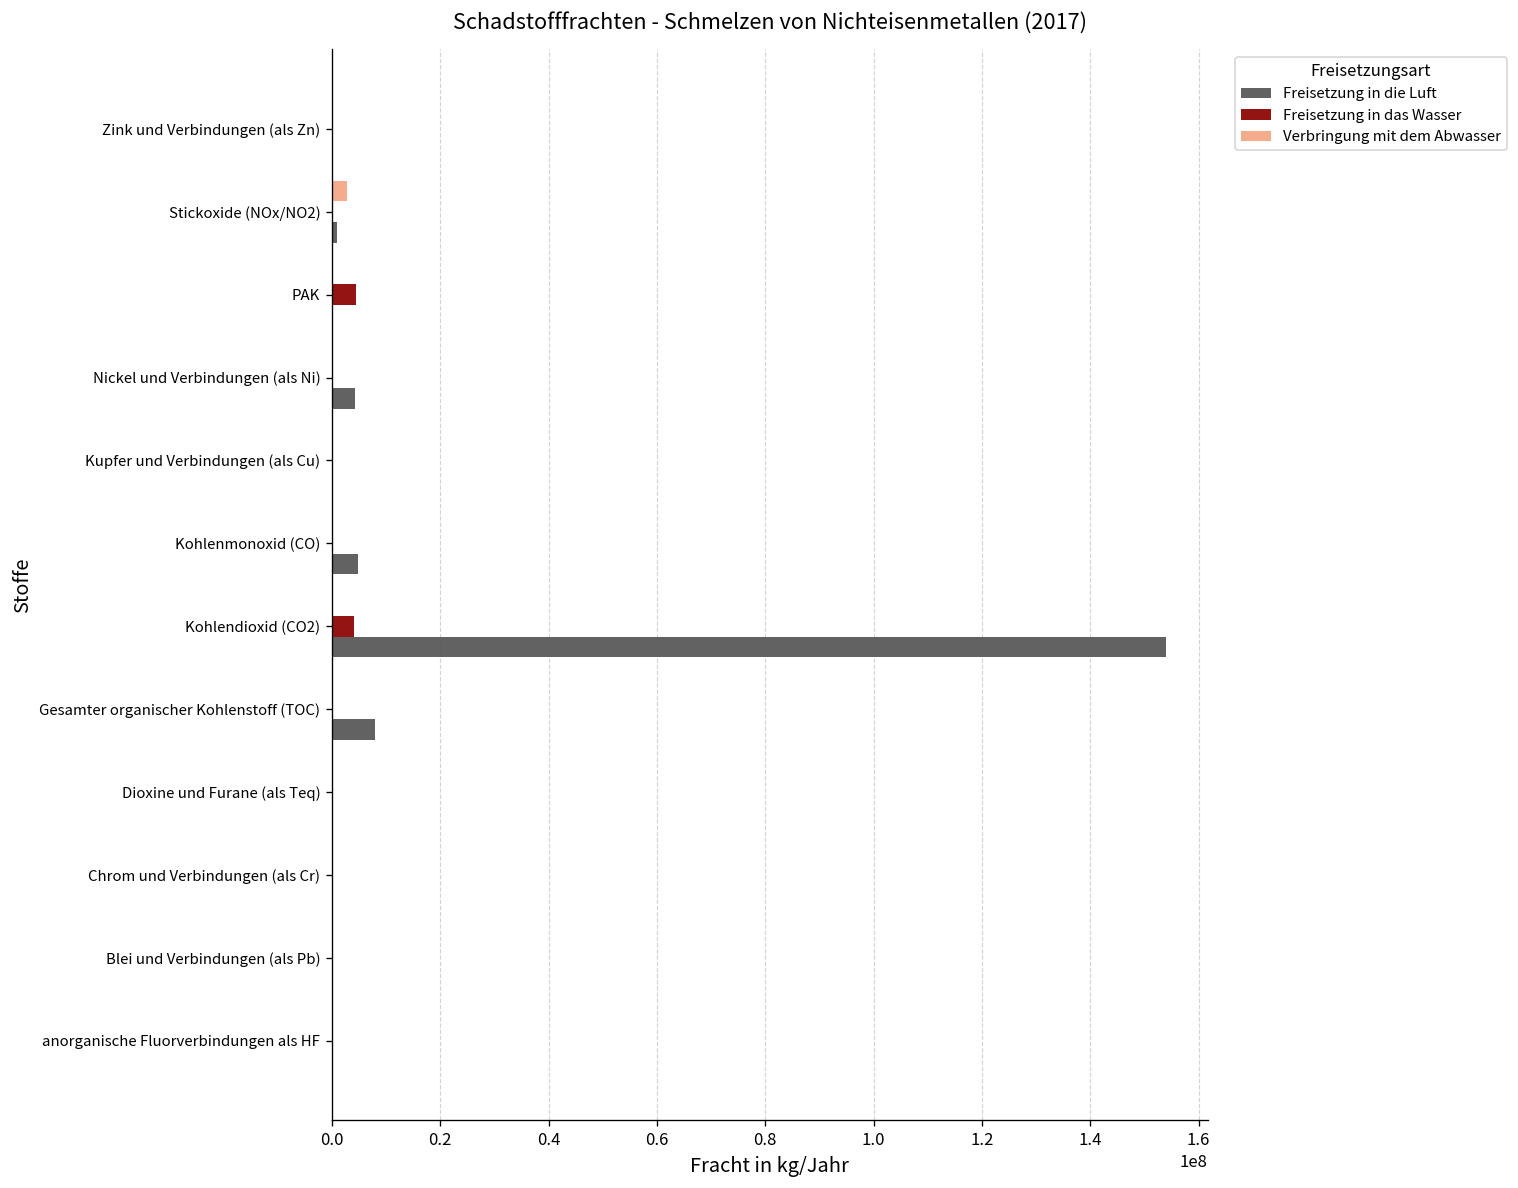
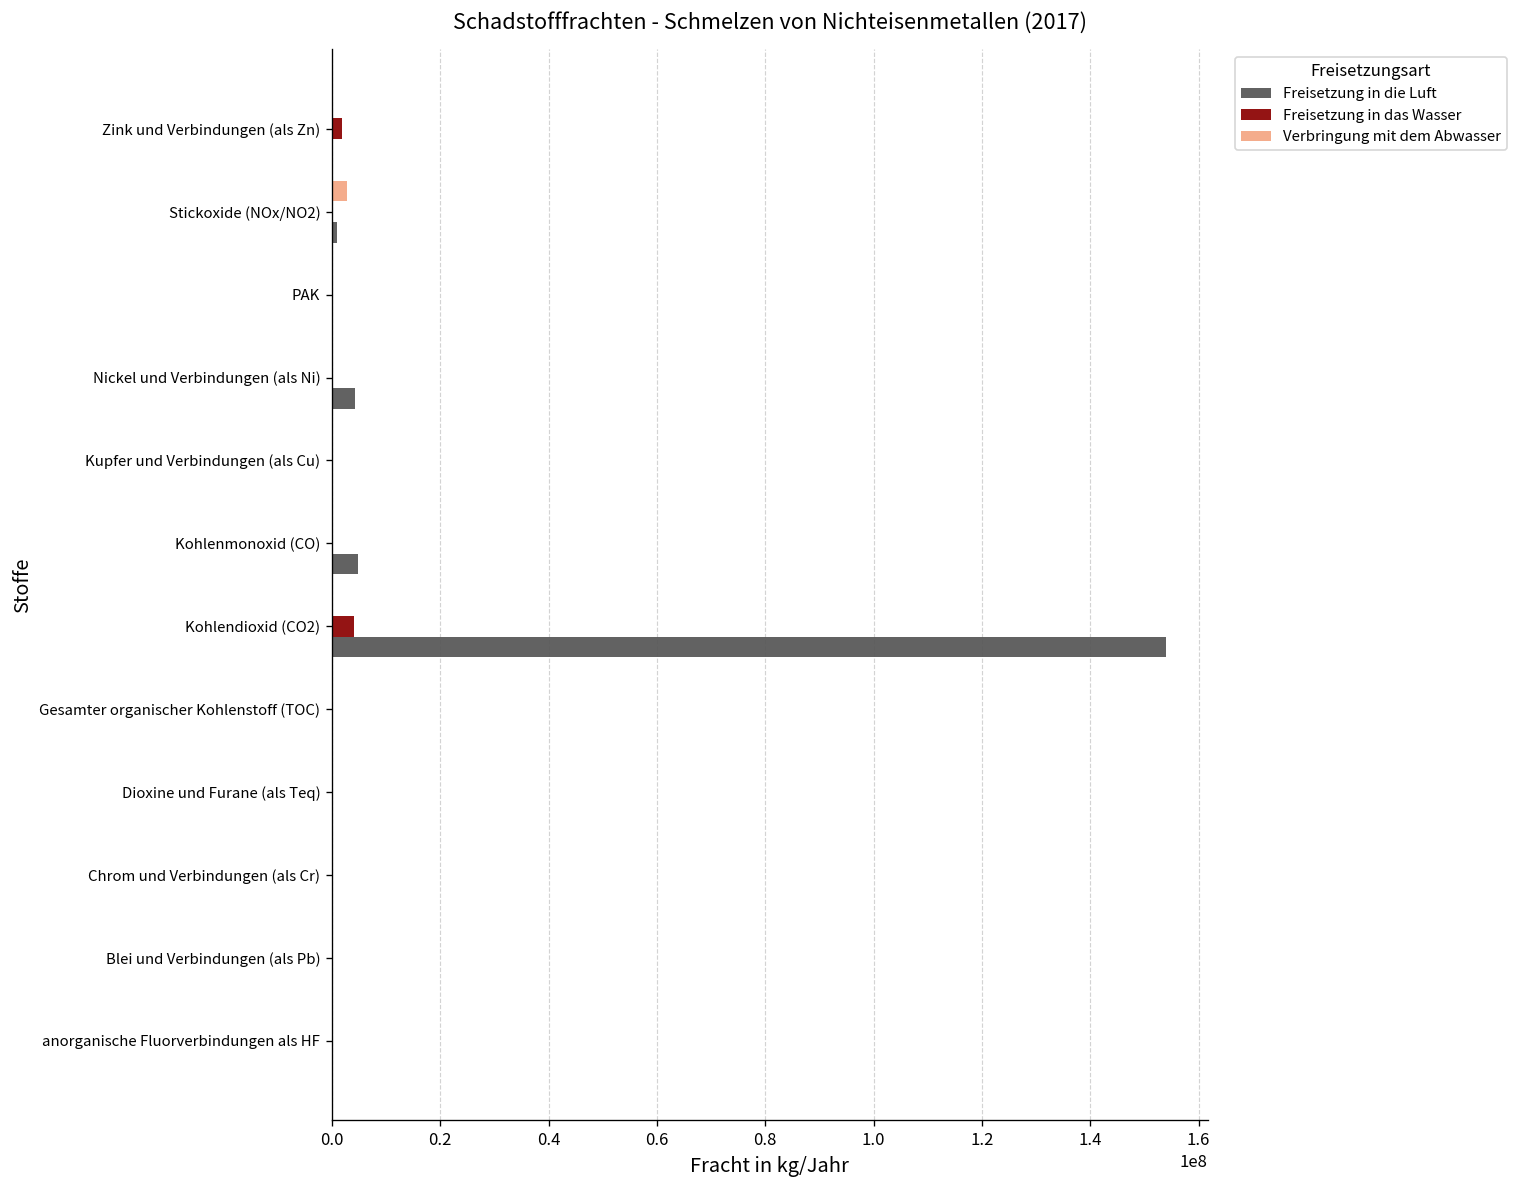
Freisetzung in das Wasser, Zink und Verbindungen (als Zn): 0 -> 2000000
Freisetzung in das Wasser, PAK: 4000000 -> 0
Freisetzung in die Luft, Gesamter organischer Kohlenstoff (TOC): 8000000 -> 0
